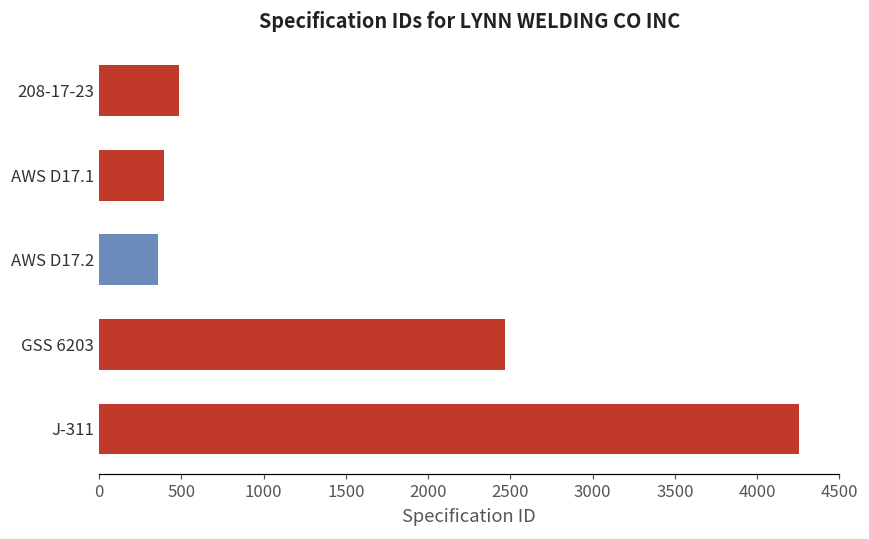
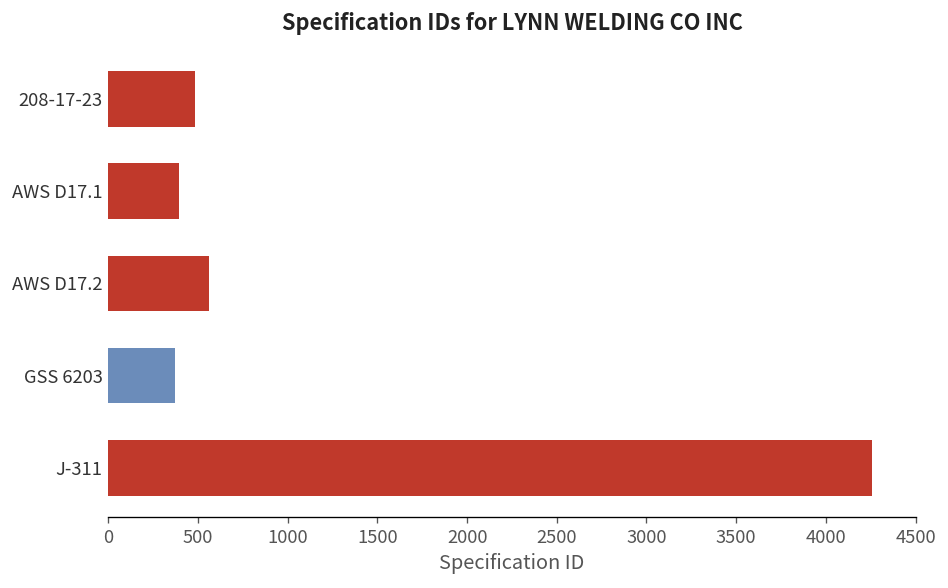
AWS D17.2: 360 -> 560
GSS 6203: 2470 -> 370
